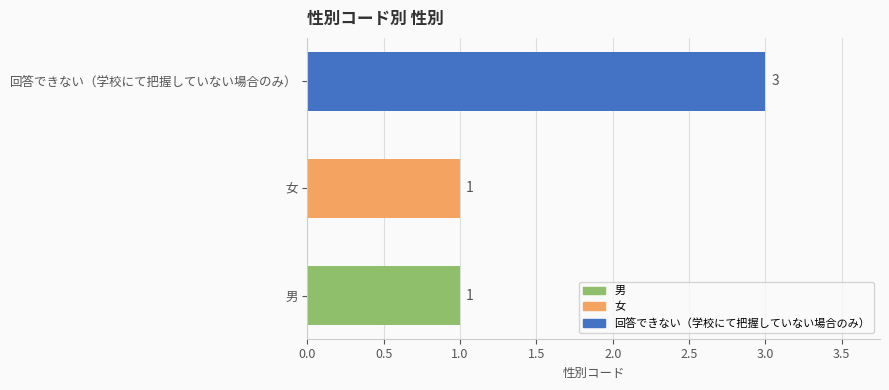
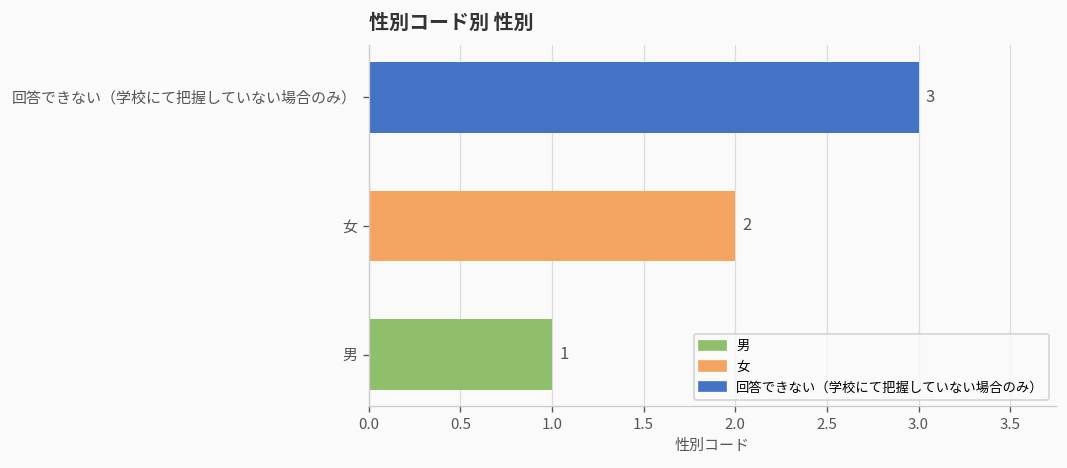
女: 1 -> 2
